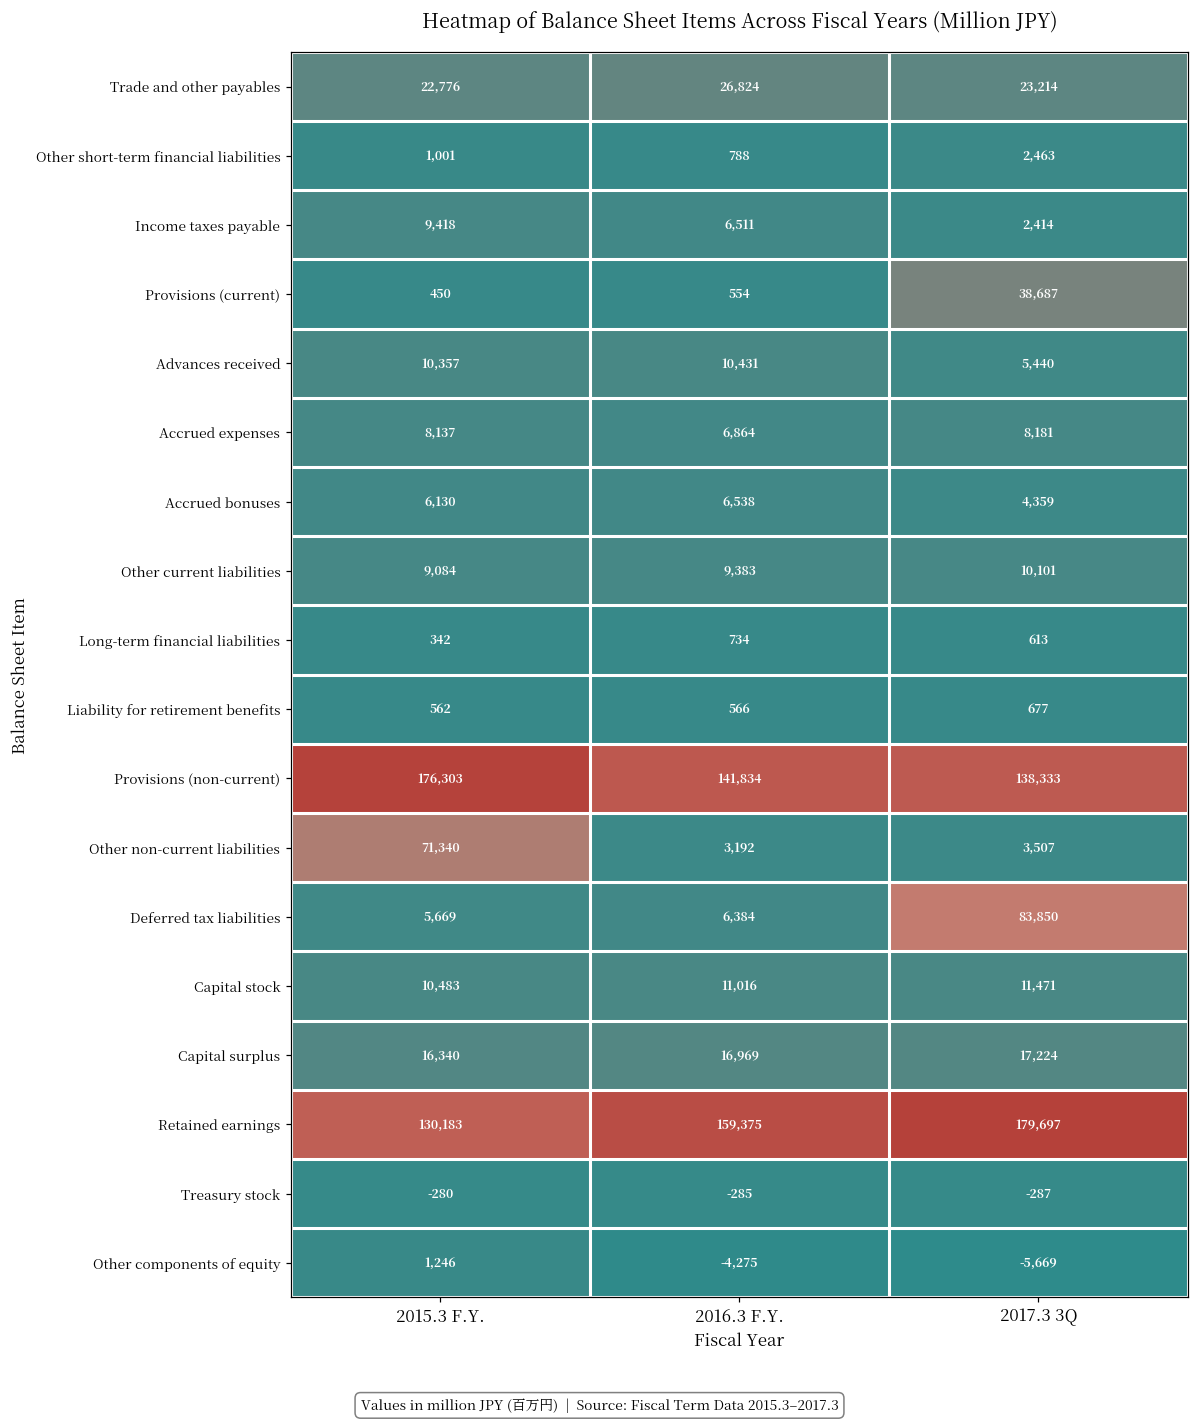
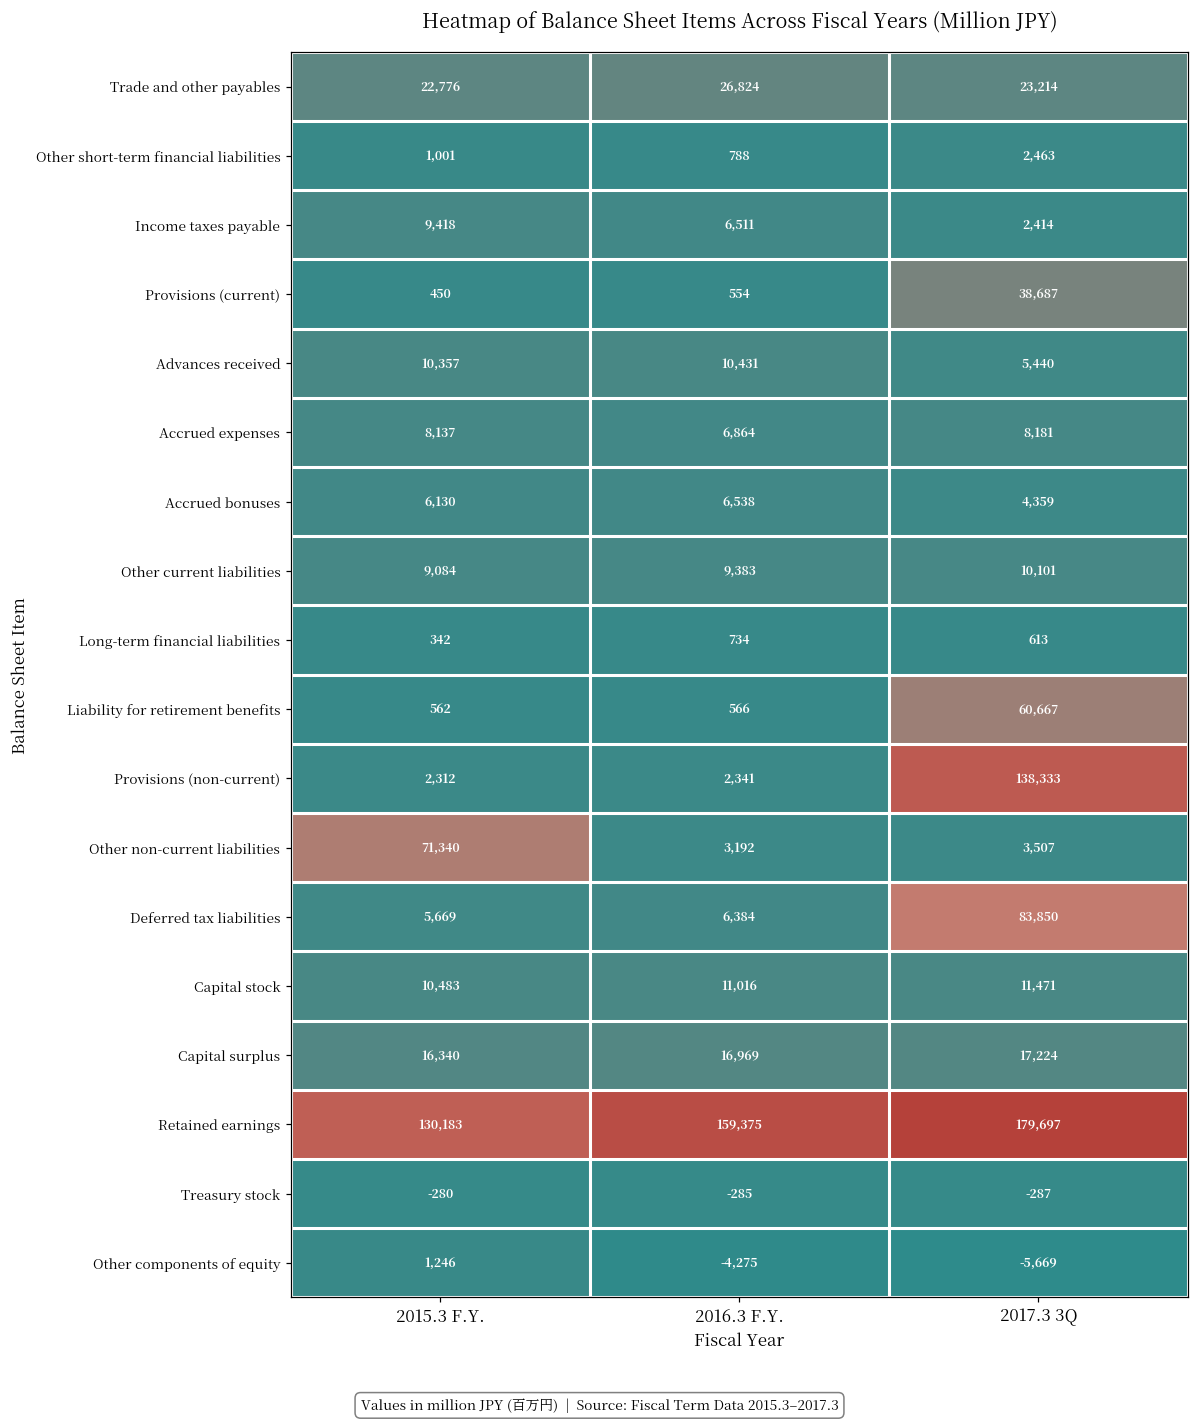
Liability for retirement benefits, 2017.3 3Q: 677 -> 60,667
Provisions (non-current), 2015.3 F.Y.: 176,303 -> 2,312
Provisions (non-current), 2016.3 F.Y.: 141,834 -> 2,341
